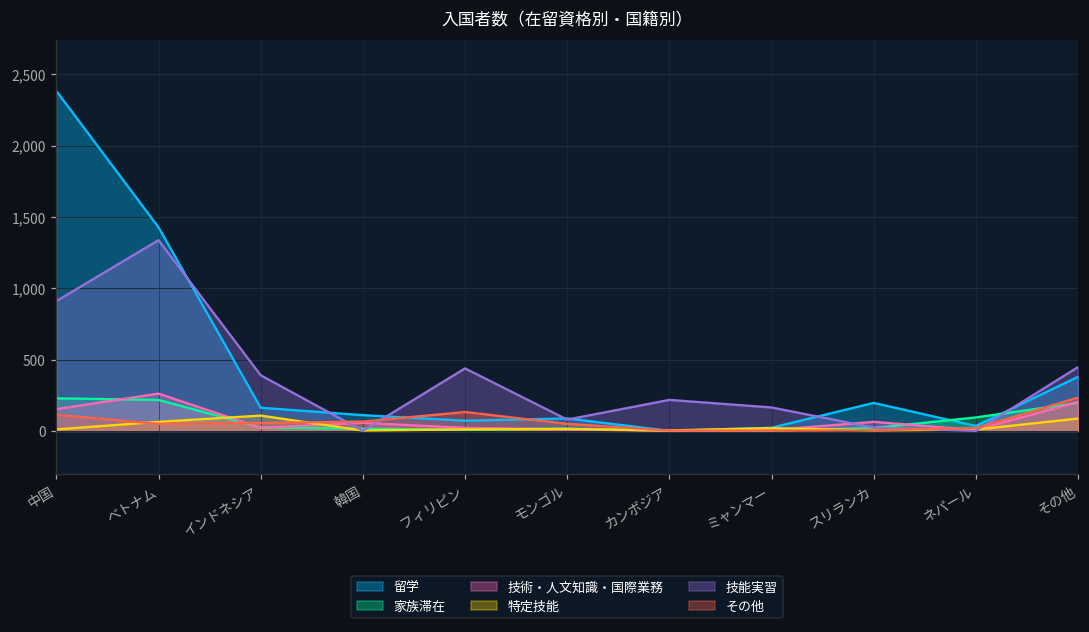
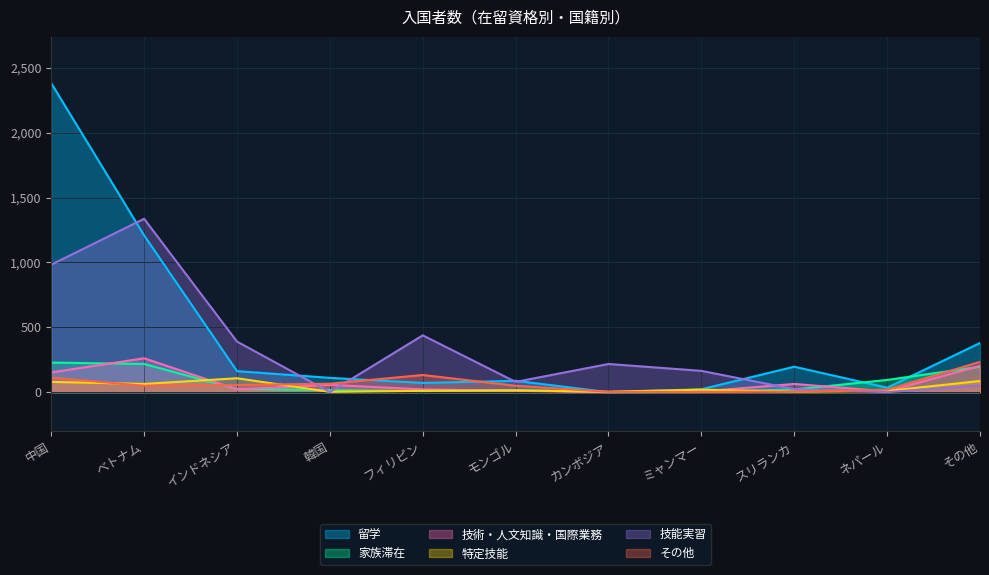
特定技能, 中国: 10 -> 80
技能実習, 中国: 910 -> 980
留学, ベトナム: 1,430 -> 1,210
技能実習, その他: 450 -> 50
